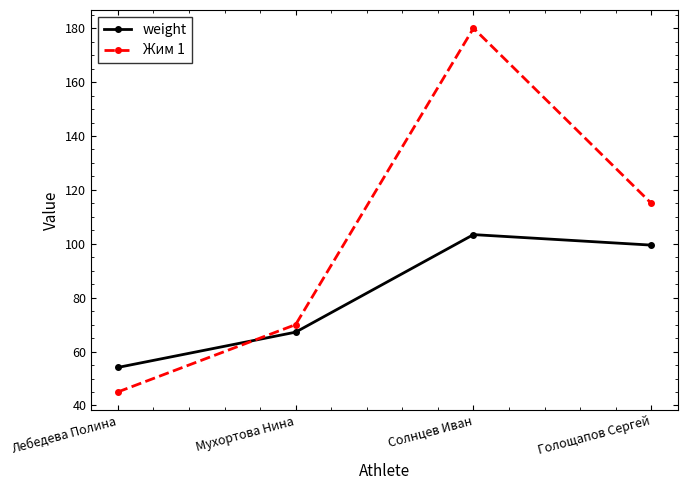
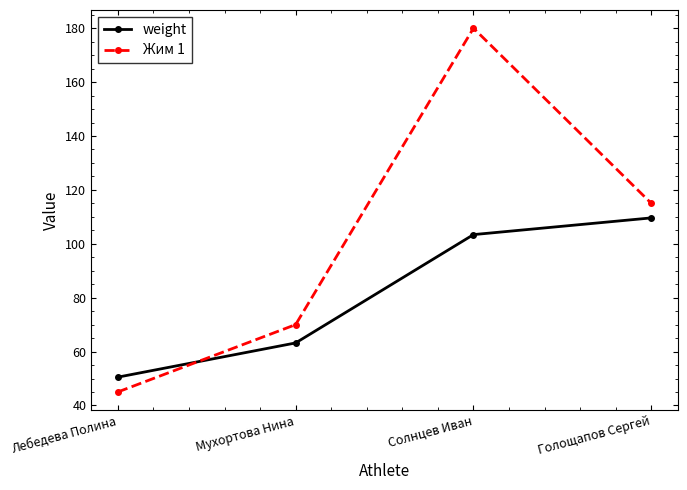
weight, Лебедева Полина: 54 -> 51
weight, Мухортова Нина: 67 -> 63
weight, Голощапов Сергей: 100 -> 110
